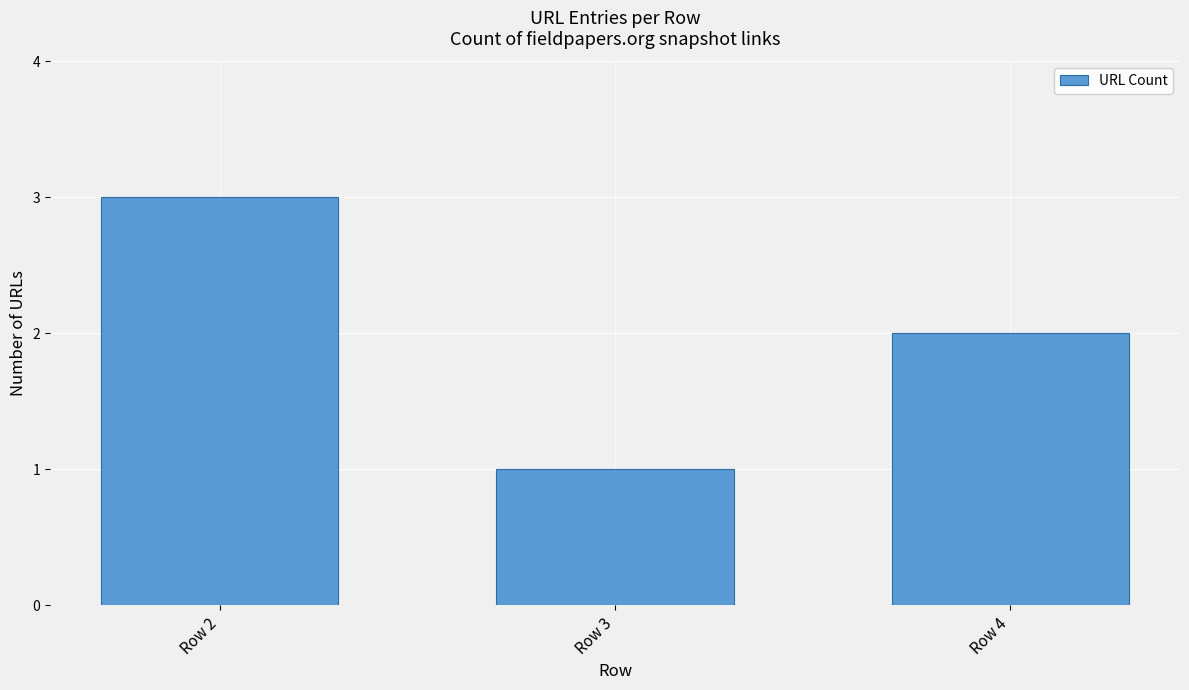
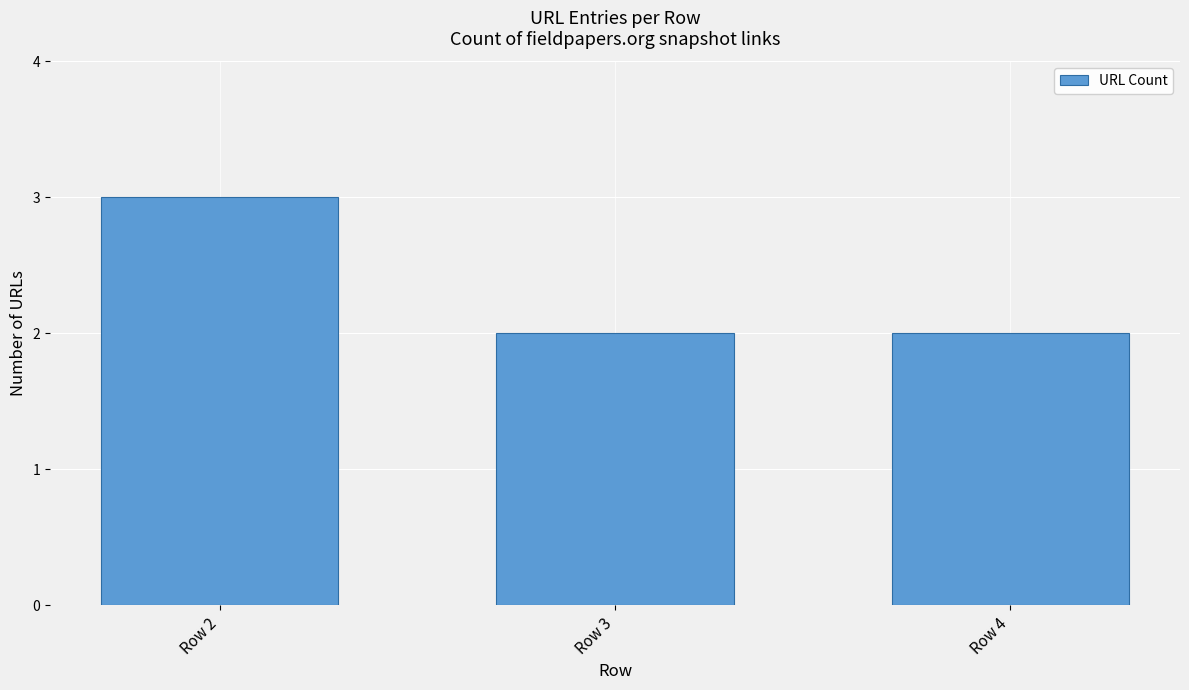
Row 3: 1 -> 2
